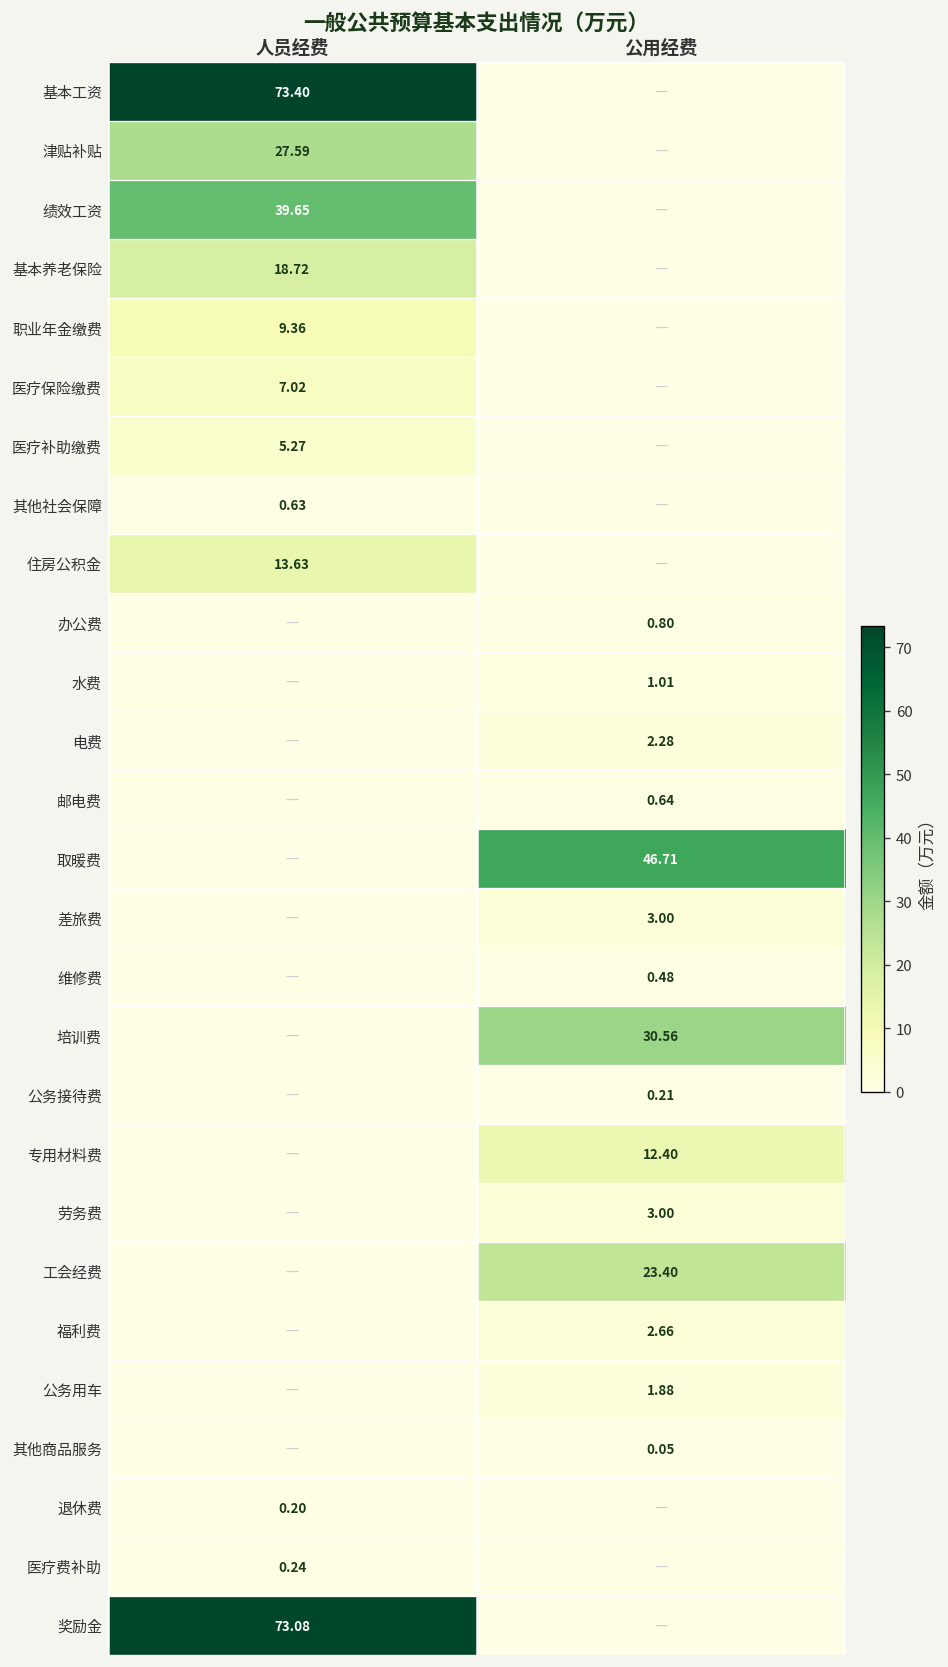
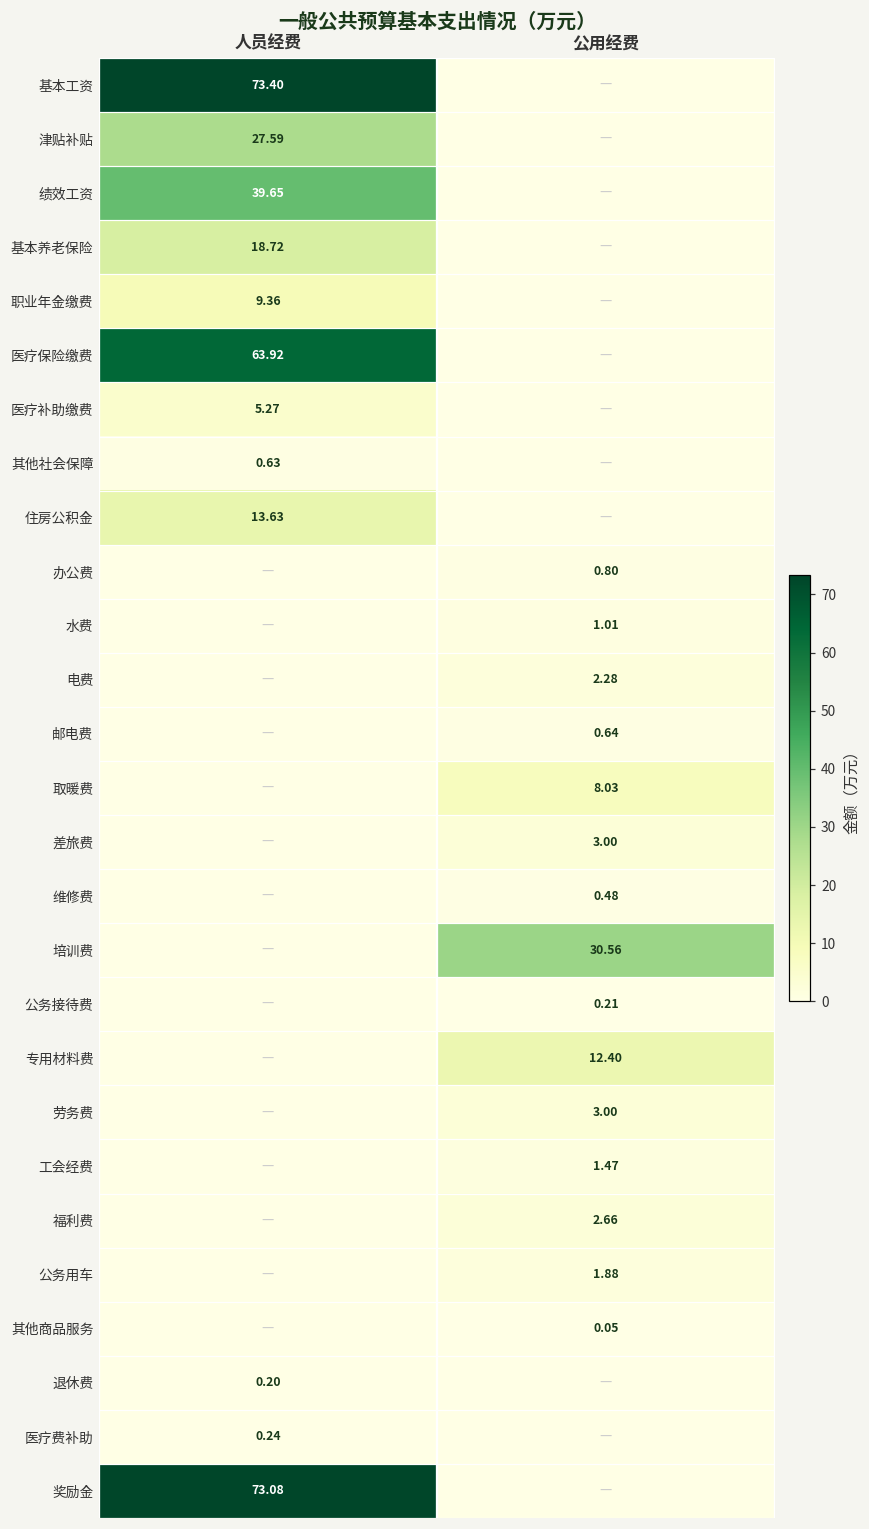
医疗保险缴费, 人员经费: 7.02 -> 63.92
取暖费, 公用经费: 46.71 -> 8.03
工会经费, 公用经费: 23.40 -> 1.47
